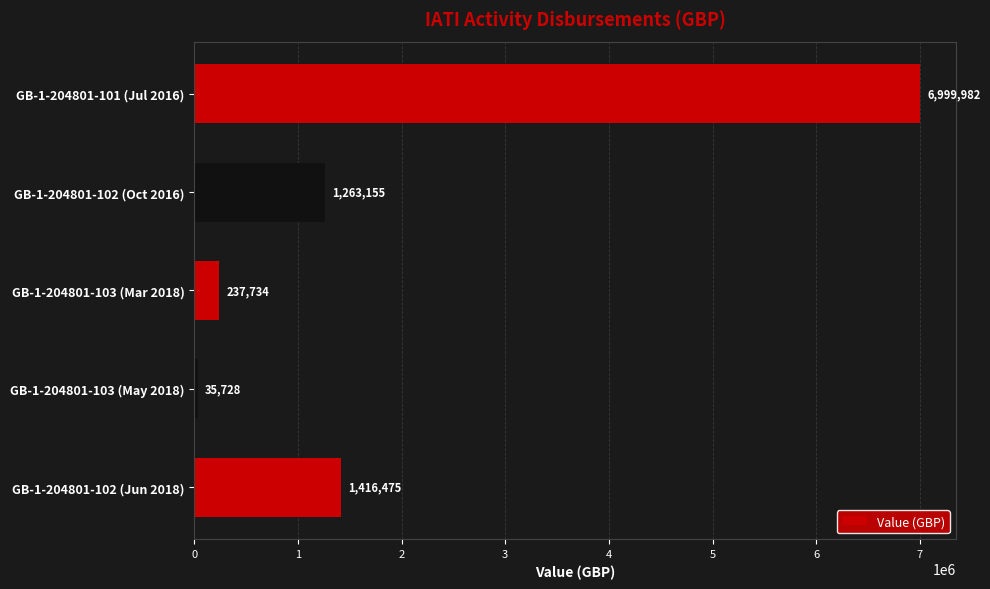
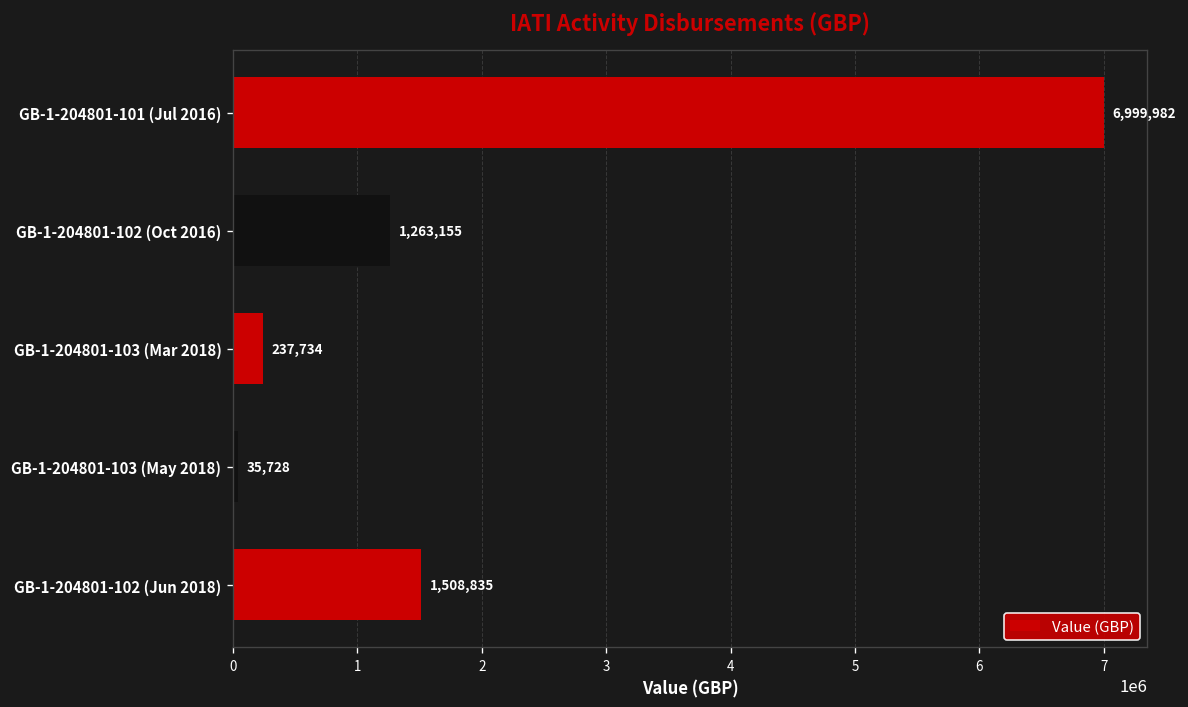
GB-1-204801-102 (Jun 2018): 1,416,475 -> 1,508,835
